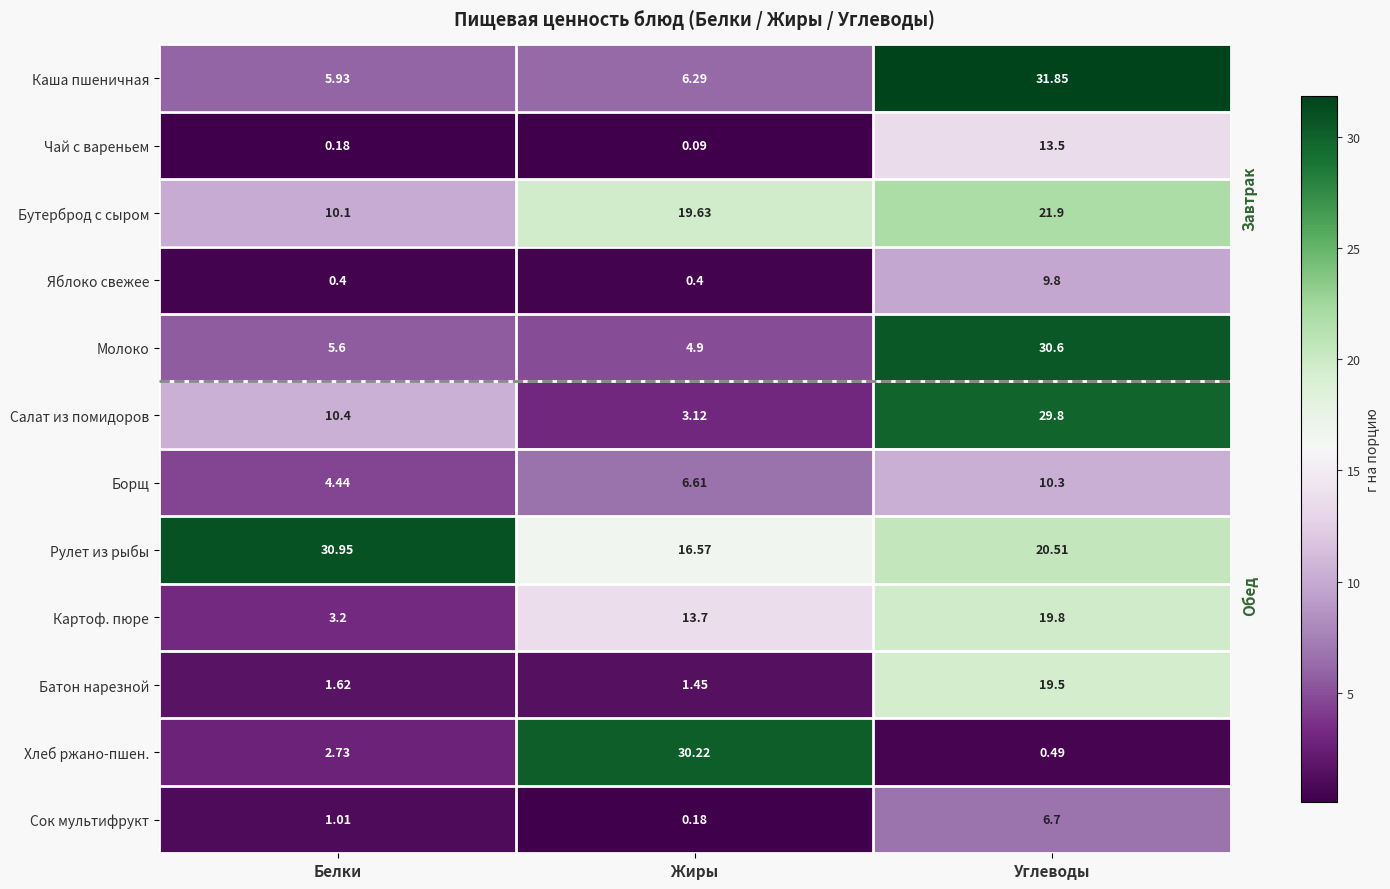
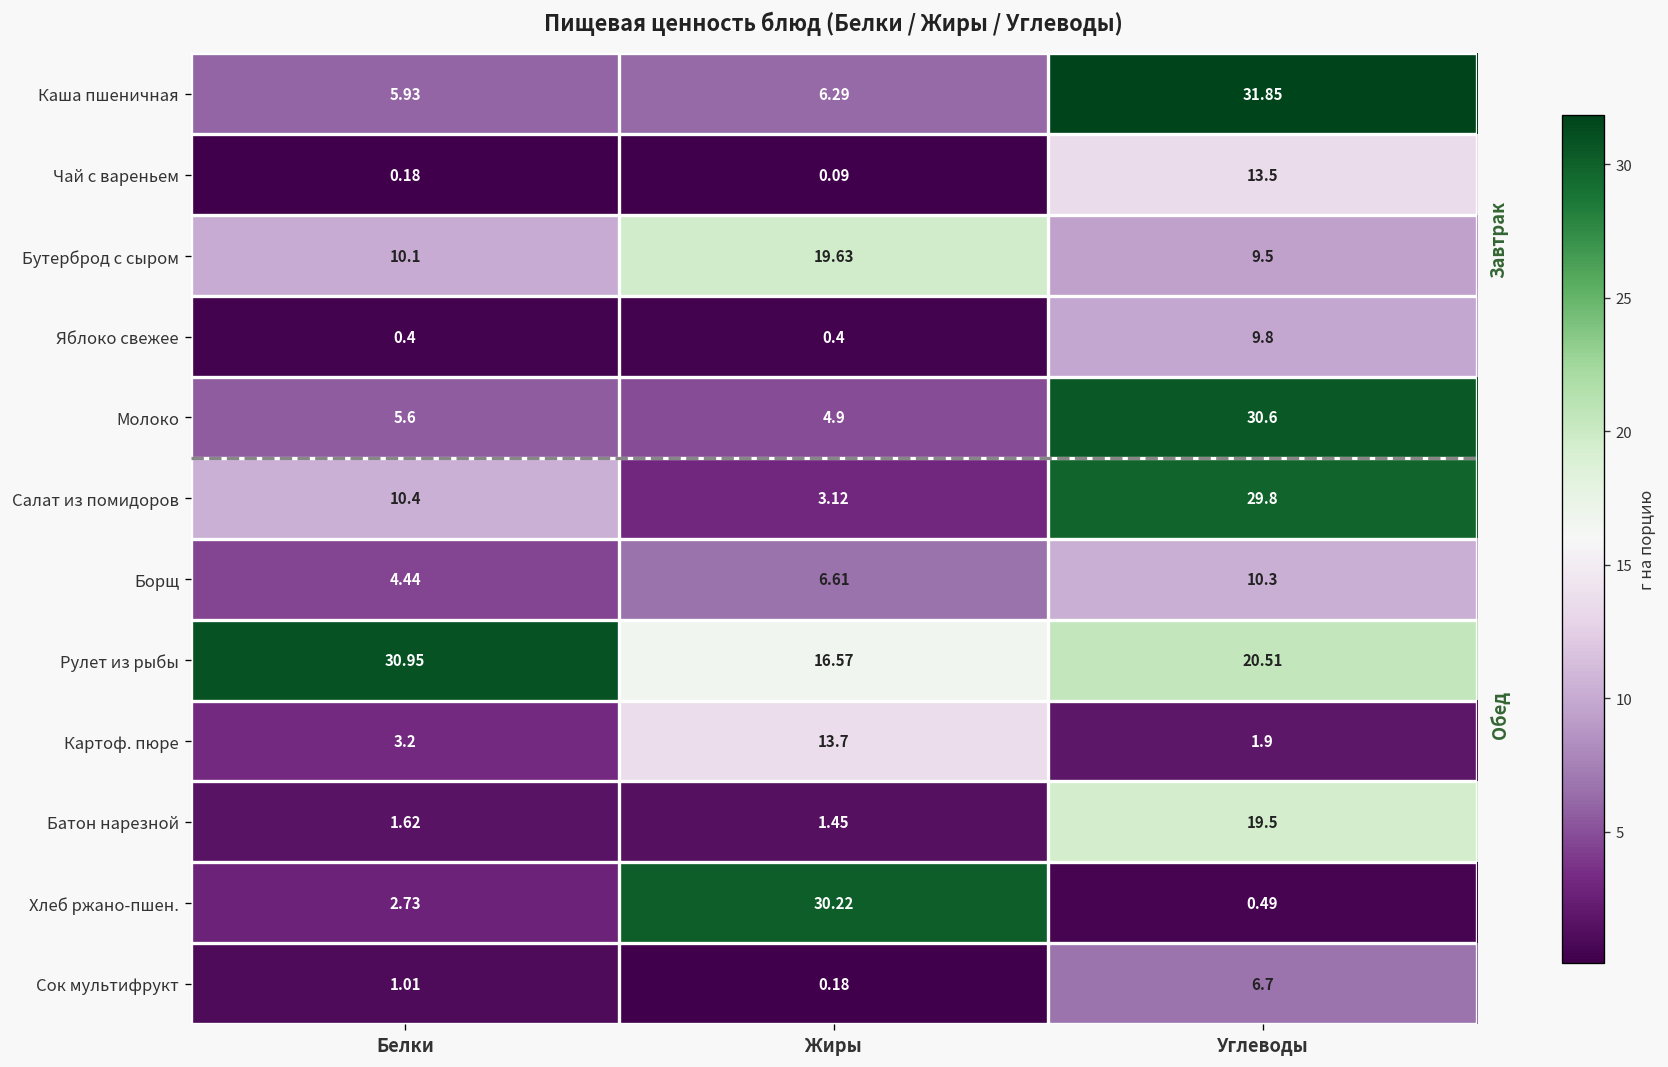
Бутерброд с сыром, Углеводы: 21.9 -> 9.5
Картоф. пюре, Углеводы: 19.8 -> 1.9
